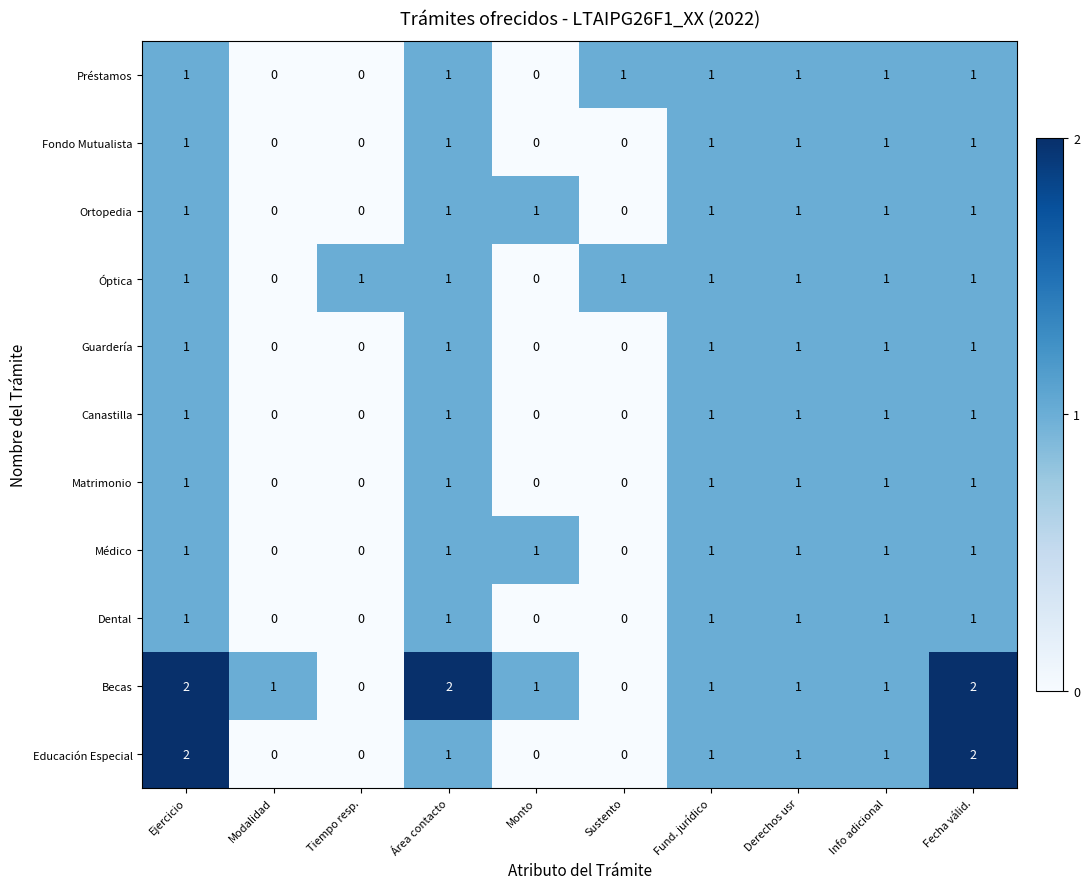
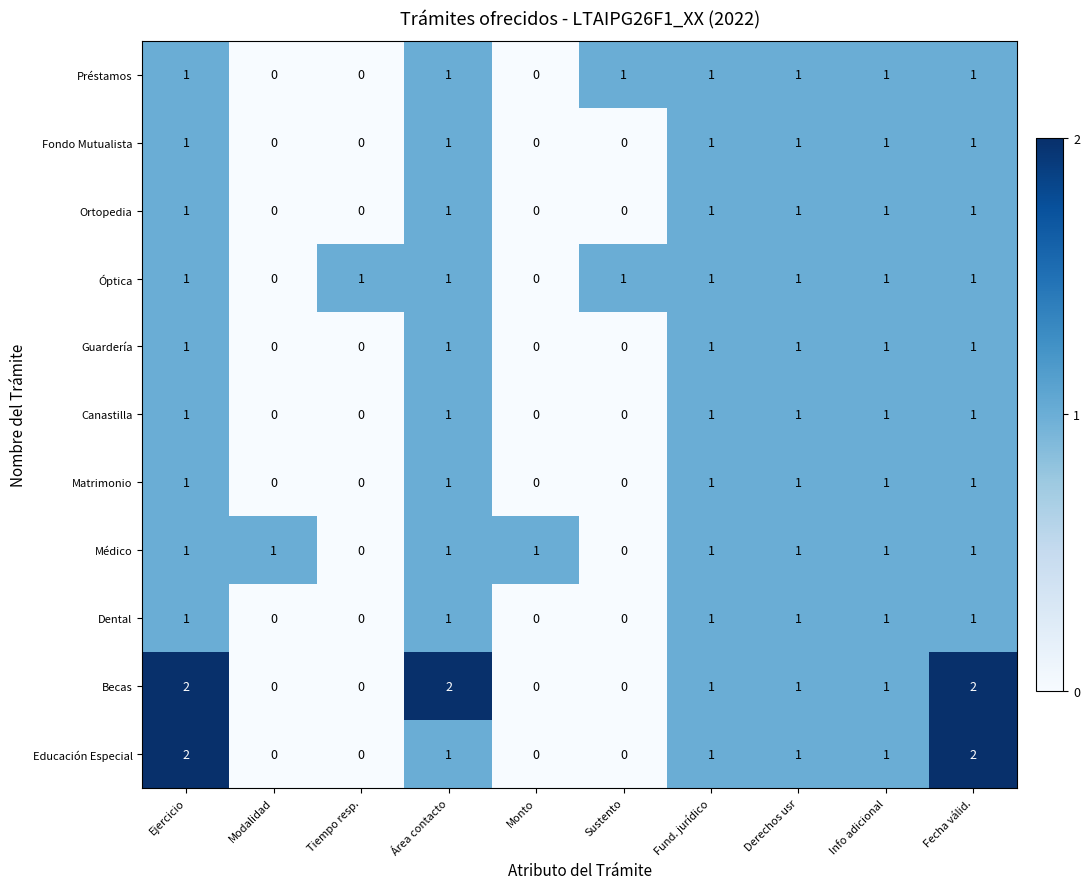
Ortopedia, Monto: 1 -> 0
Médico, Modalidad: 0 -> 1
Becas, Modalidad: 1 -> 0
Becas, Monto: 1 -> 0
